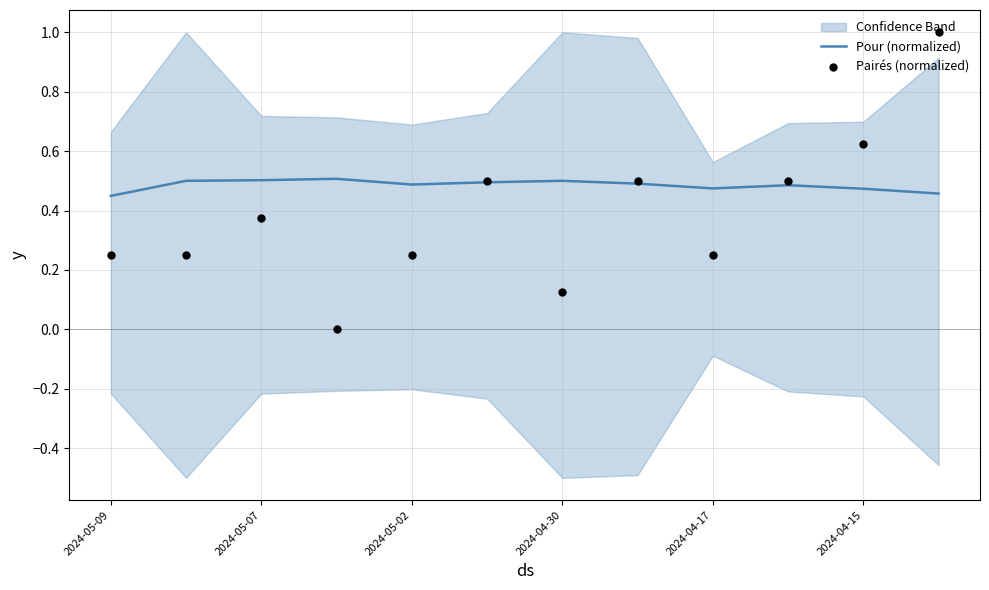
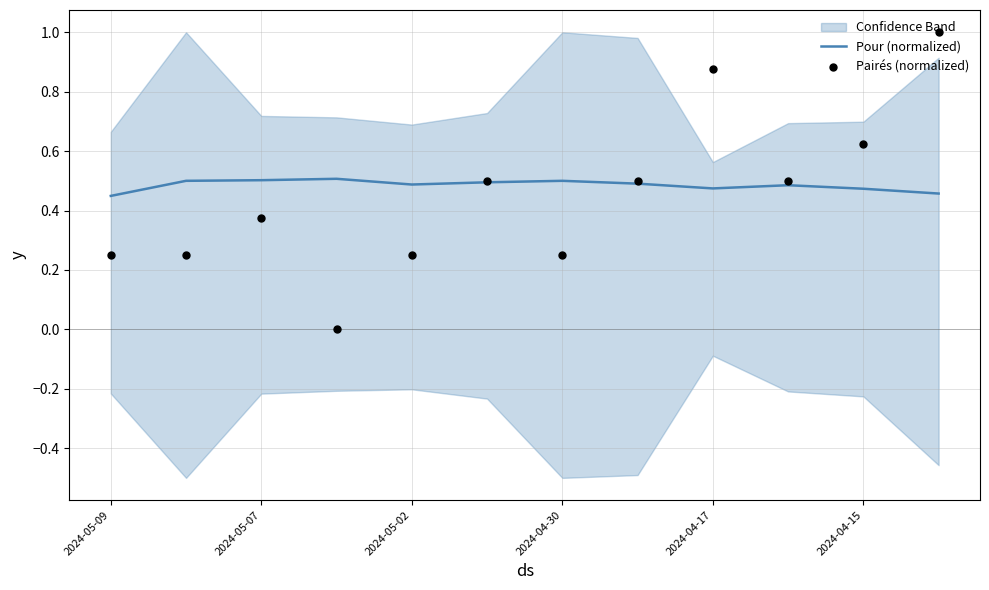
Pairés (normalized), 2024-04-30: 0.13 -> 0.25
Pairés (normalized), 2024-04-17: 0.25 -> 0.88
